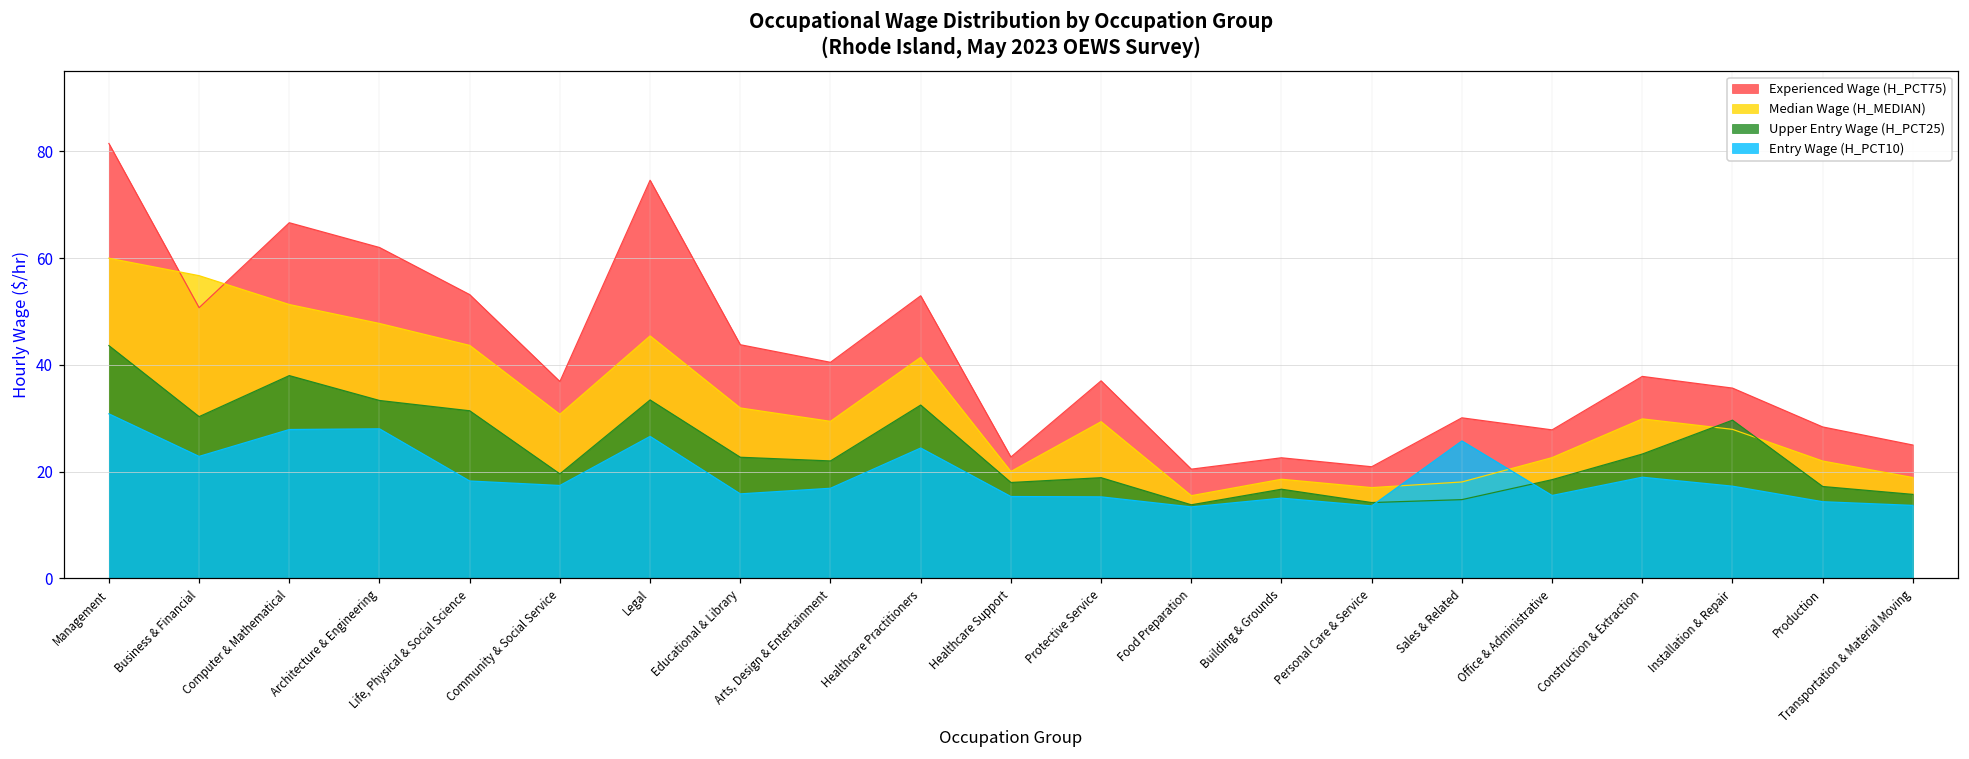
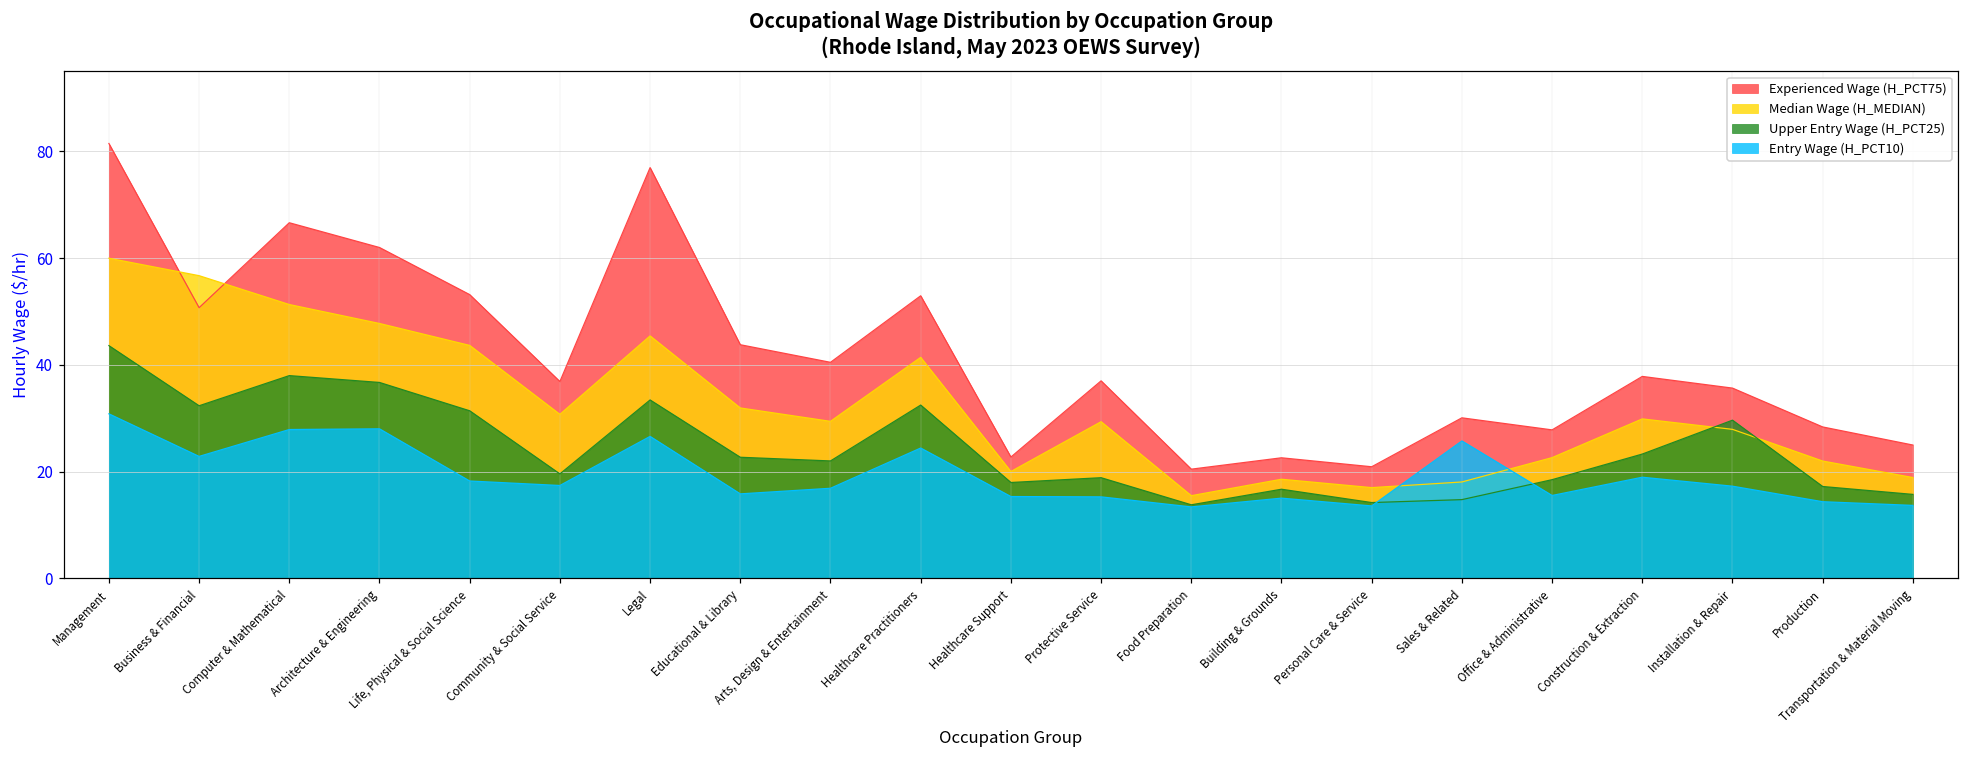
Upper Entry Wage (H_PCT25), Business & Financial: 30 -> 32
Upper Entry Wage (H_PCT25), Architecture & Engineering: 33 -> 37
Experienced Wage (H_PCT75), Legal: 75 -> 77
